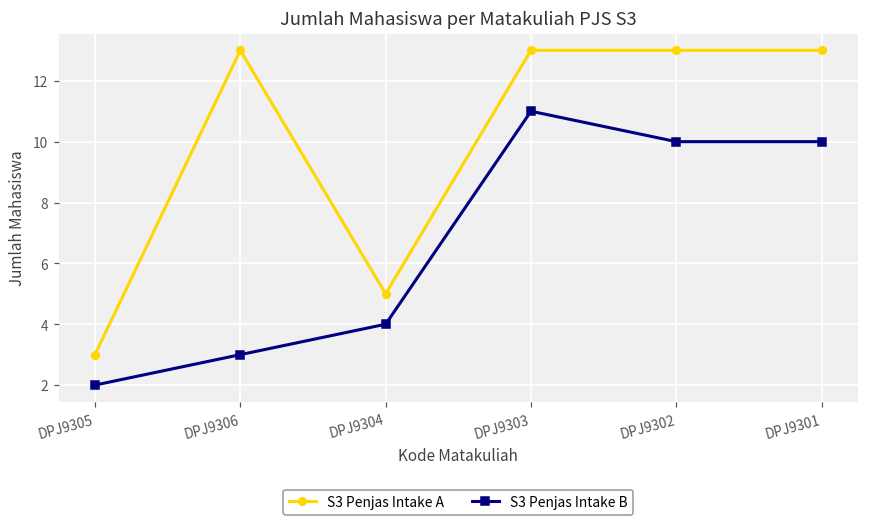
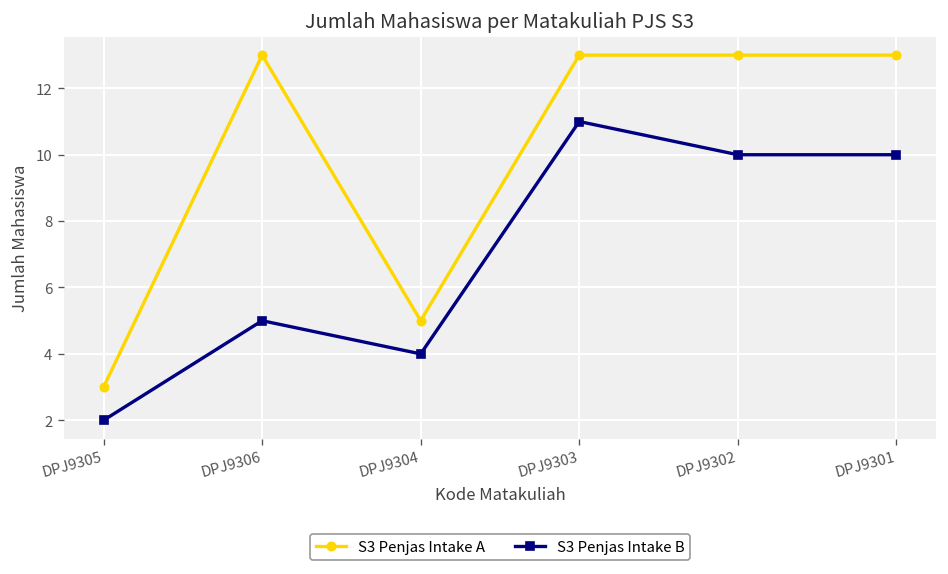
S3 Penjas Intake B, DPJ9306: 3 -> 5
